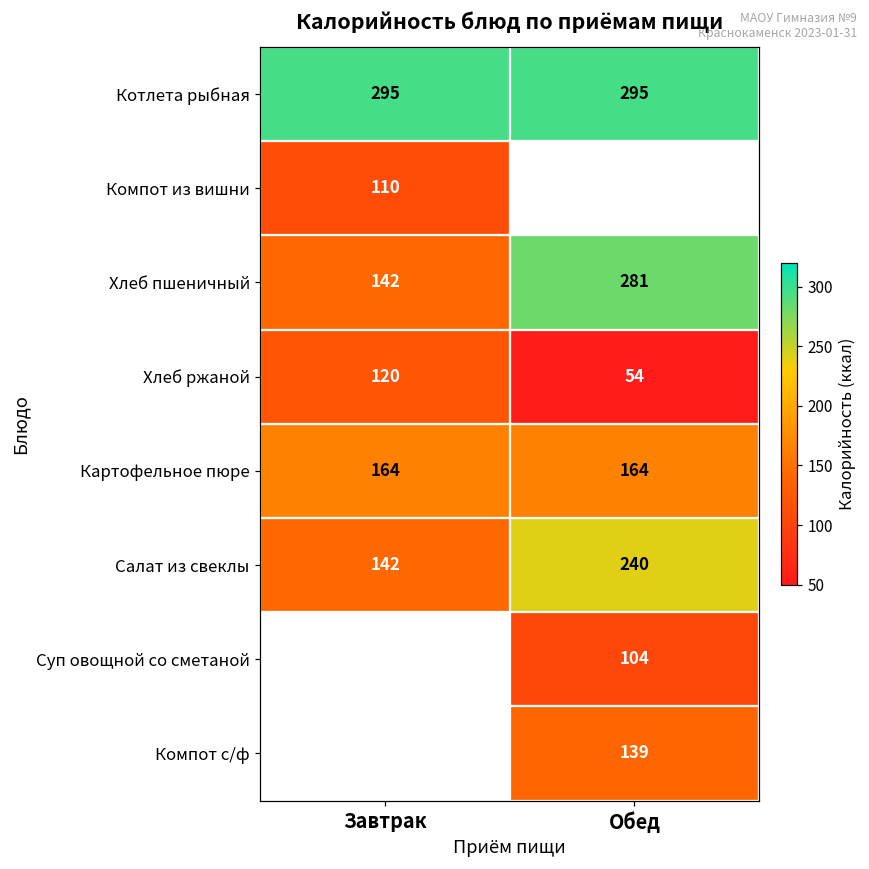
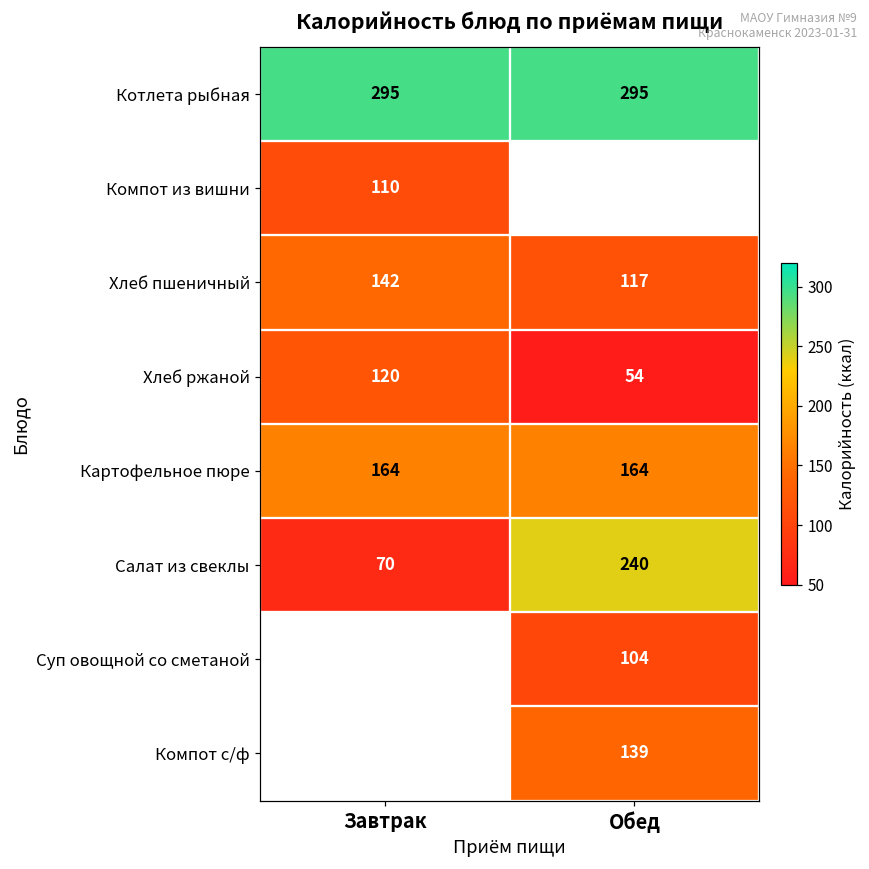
Хлеб пшеничный, Обед: 281 -> 117
Салат из свеклы, Завтрак: 142 -> 70
